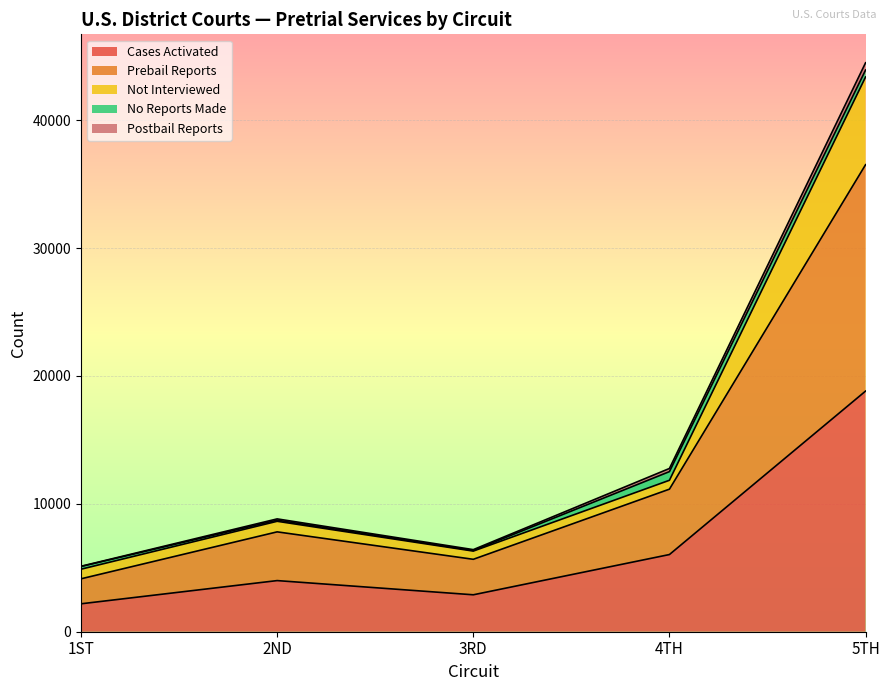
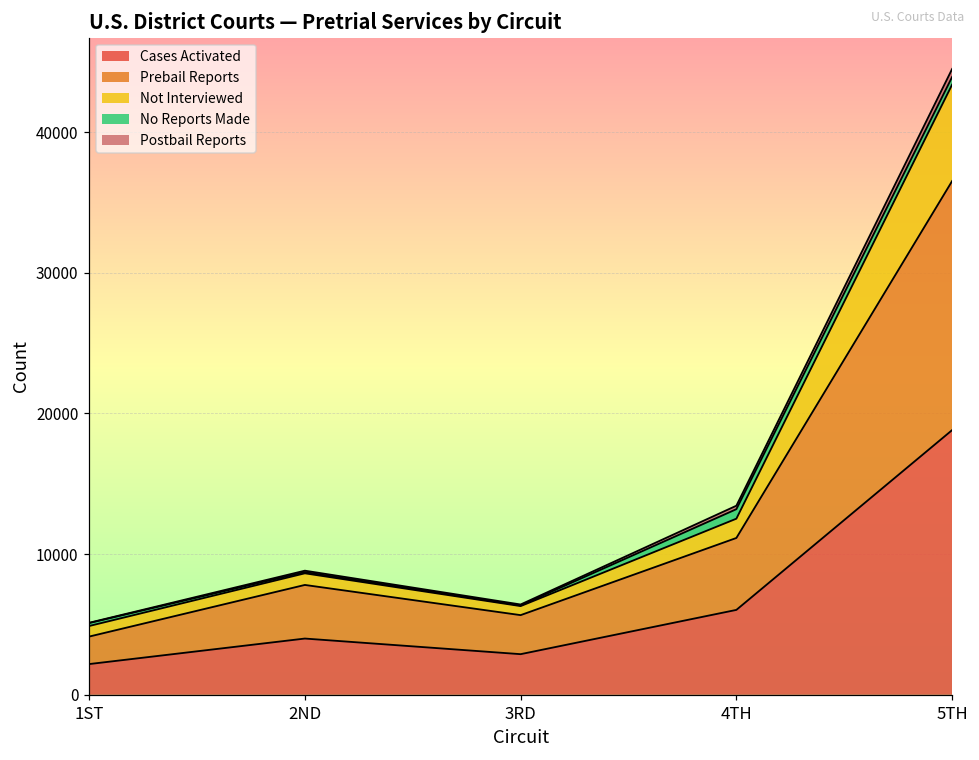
Not Interviewed, 4TH: 700 -> 1400
